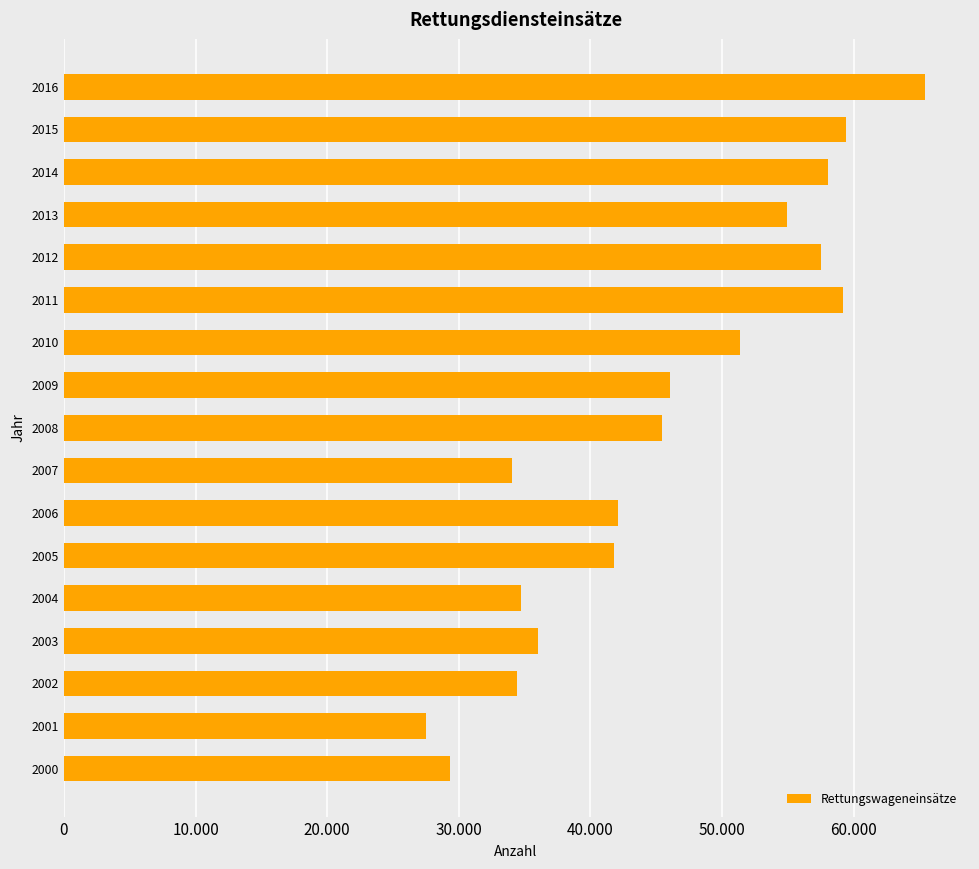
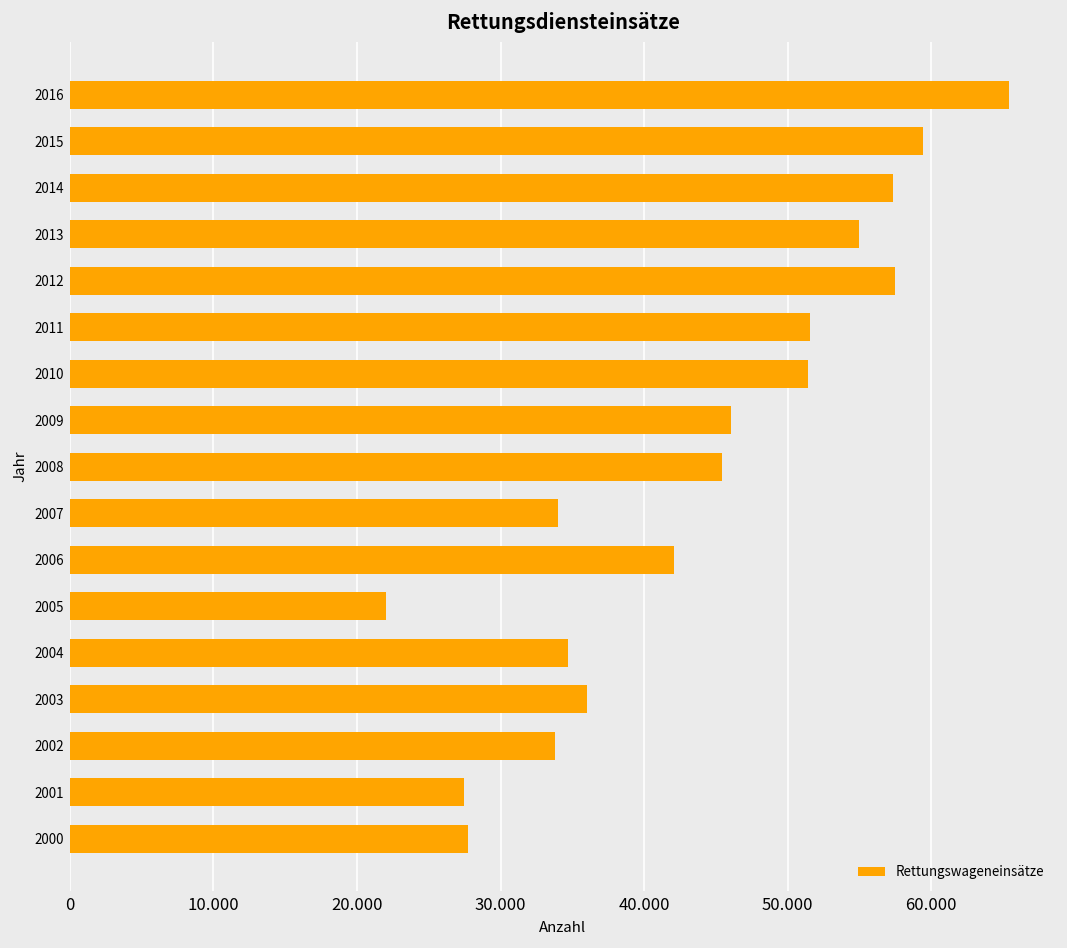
2014: 58.0 -> 57.4
2011: 59.2 -> 51.6
2005: 41.8 -> 22.0
2002: 34.5 -> 33.8
2000: 29.3 -> 27.8
